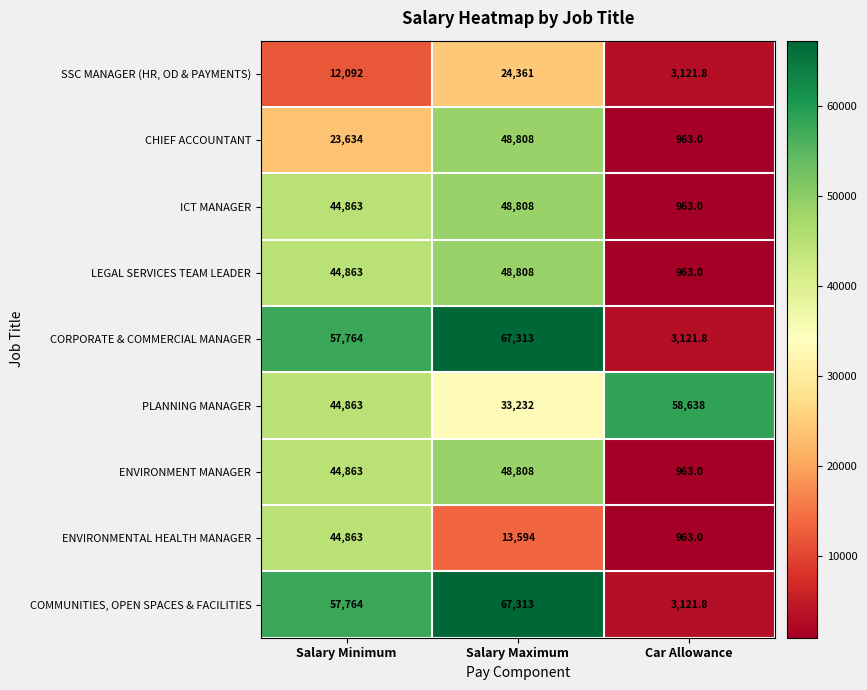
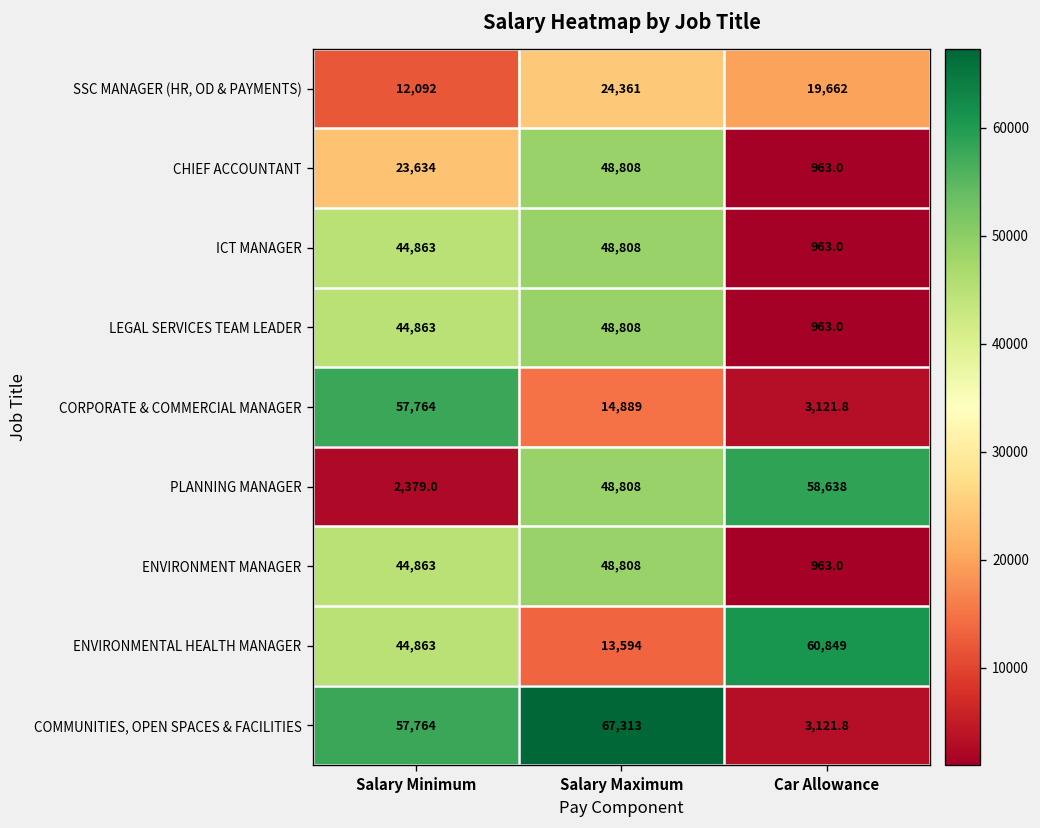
SSC MANAGER (HR, OD & PAYMENTS), Car Allowance: 3,121.8 -> 19,662
CORPORATE & COMMERCIAL MANAGER, Salary Maximum: 67,313 -> 14,889
PLANNING MANAGER, Salary Minimum: 44,863 -> 2,379.0
PLANNING MANAGER, Salary Maximum: 33,232 -> 48,808
ENVIRONMENTAL HEALTH MANAGER, Car Allowance: 963.0 -> 60,849
